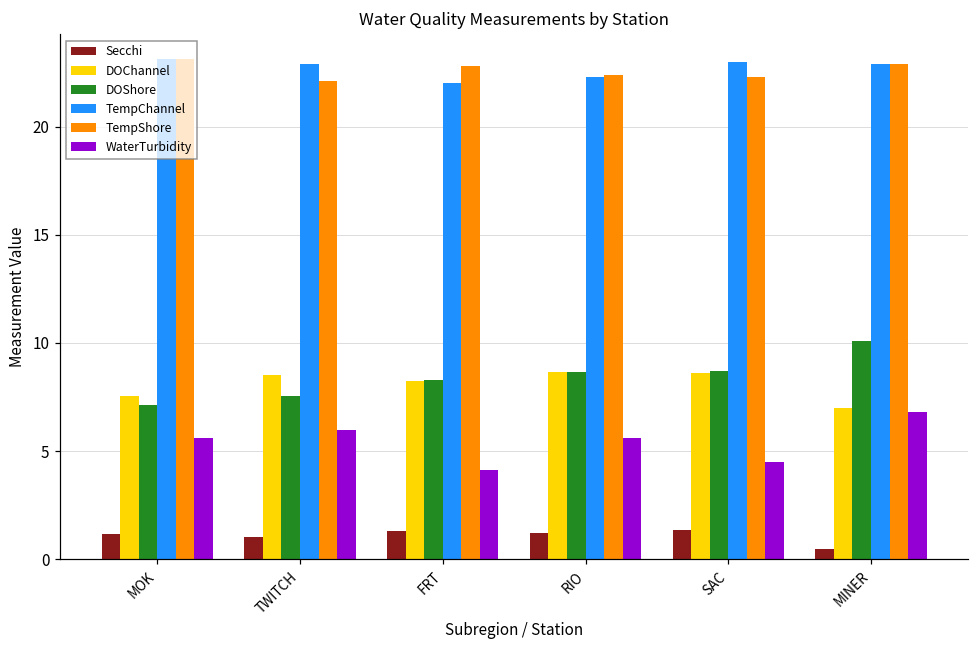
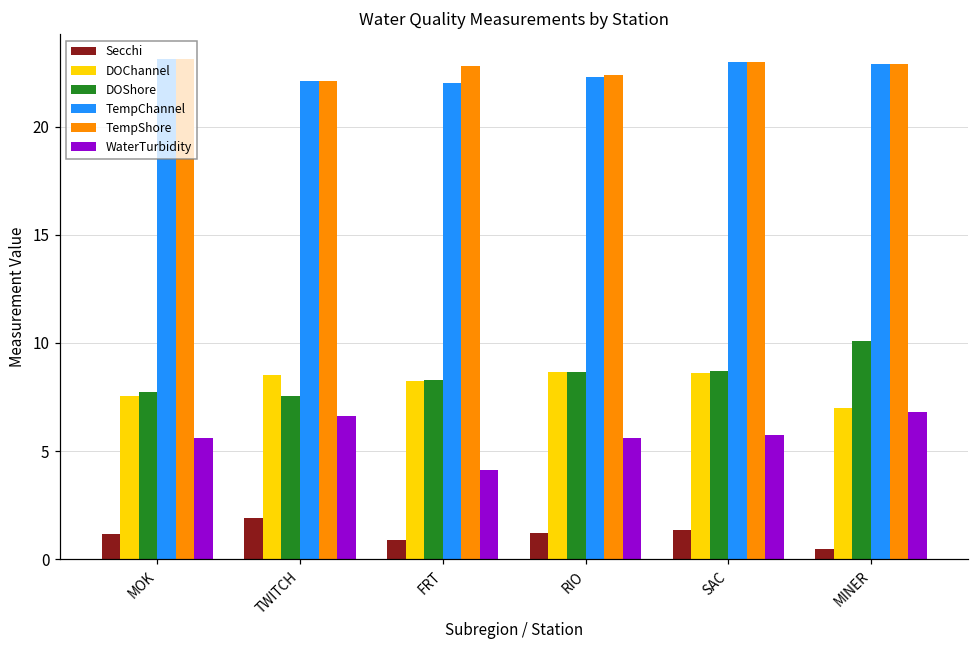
DOShore, MOK: 7.1 -> 7.7
Secchi, TWITCH: 1.0 -> 1.9
TempChannel, TWITCH: 22.9 -> 22.1
WaterTurbidity, TWITCH: 6.0 -> 6.6
Secchi, FRT: 1.3 -> 0.9
TempShore, SAC: 22.3 -> 23.0
WaterTurbidity, SAC: 4.5 -> 5.7
